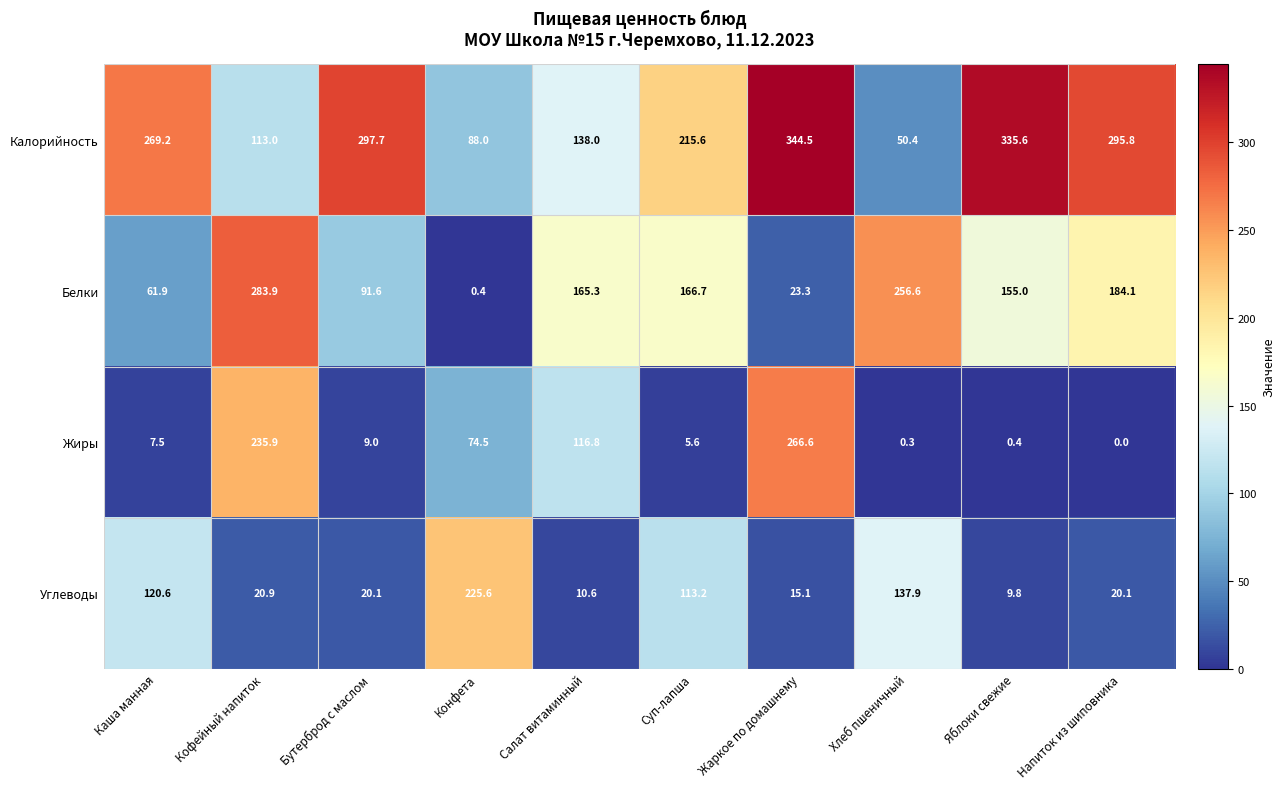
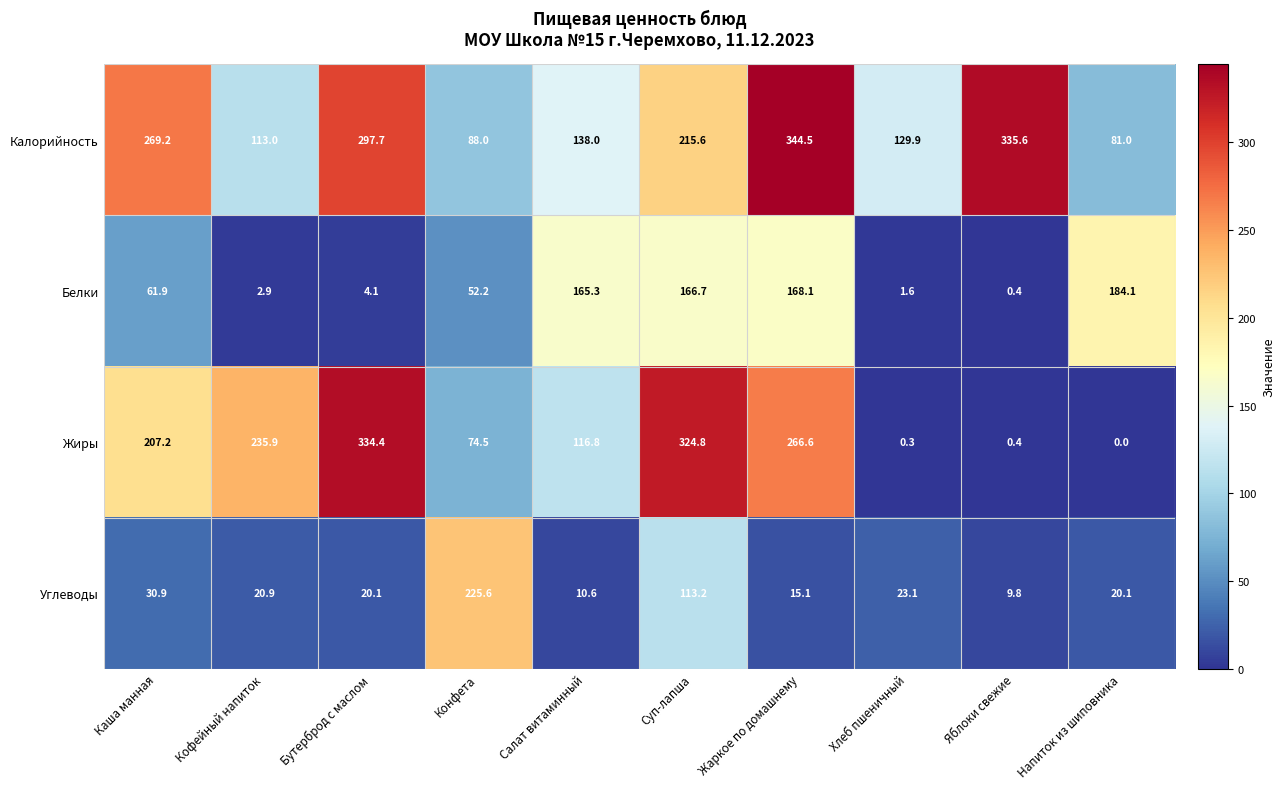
Калорийность, Хлеб пшеничный: 50.4 -> 129.9
Калорийность, Напиток из шиповника: 295.8 -> 81.0
Белки, Кофейный напиток: 283.9 -> 2.9
Белки, Бутерброд с маслом: 91.6 -> 4.1
Белки, Конфета: 0.4 -> 52.2
Белки, Жаркое по домашнему: 23.3 -> 168.1
Белки, Хлеб пшеничный: 256.6 -> 1.6
Белки, Яблоки свежие: 155.0 -> 0.4
Жиры, Каша манная: 7.5 -> 207.2
Жиры, Бутерброд с маслом: 9.0 -> 334.4
Жиры, Суп-лапша: 5.6 -> 324.8
Углеводы, Каша манная: 120.6 -> 30.9
Углеводы, Хлеб пшеничный: 137.9 -> 23.1
